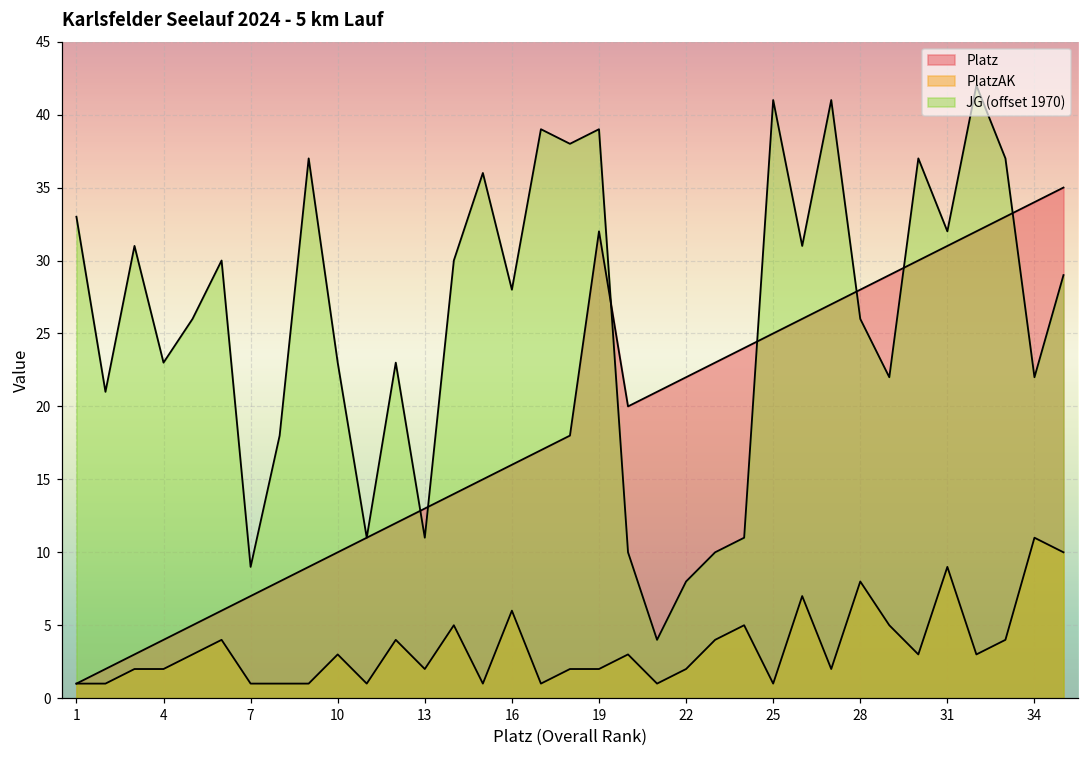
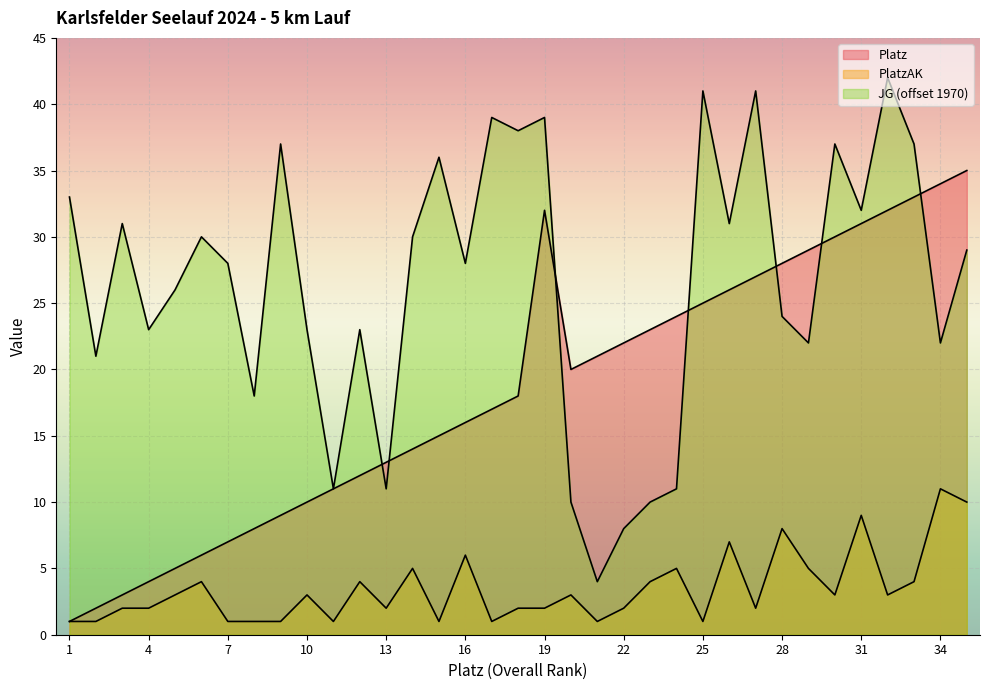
JG (offset 1970), 7: 9.0 -> 28.0
JG (offset 1970), 28: 26.0 -> 24.0
